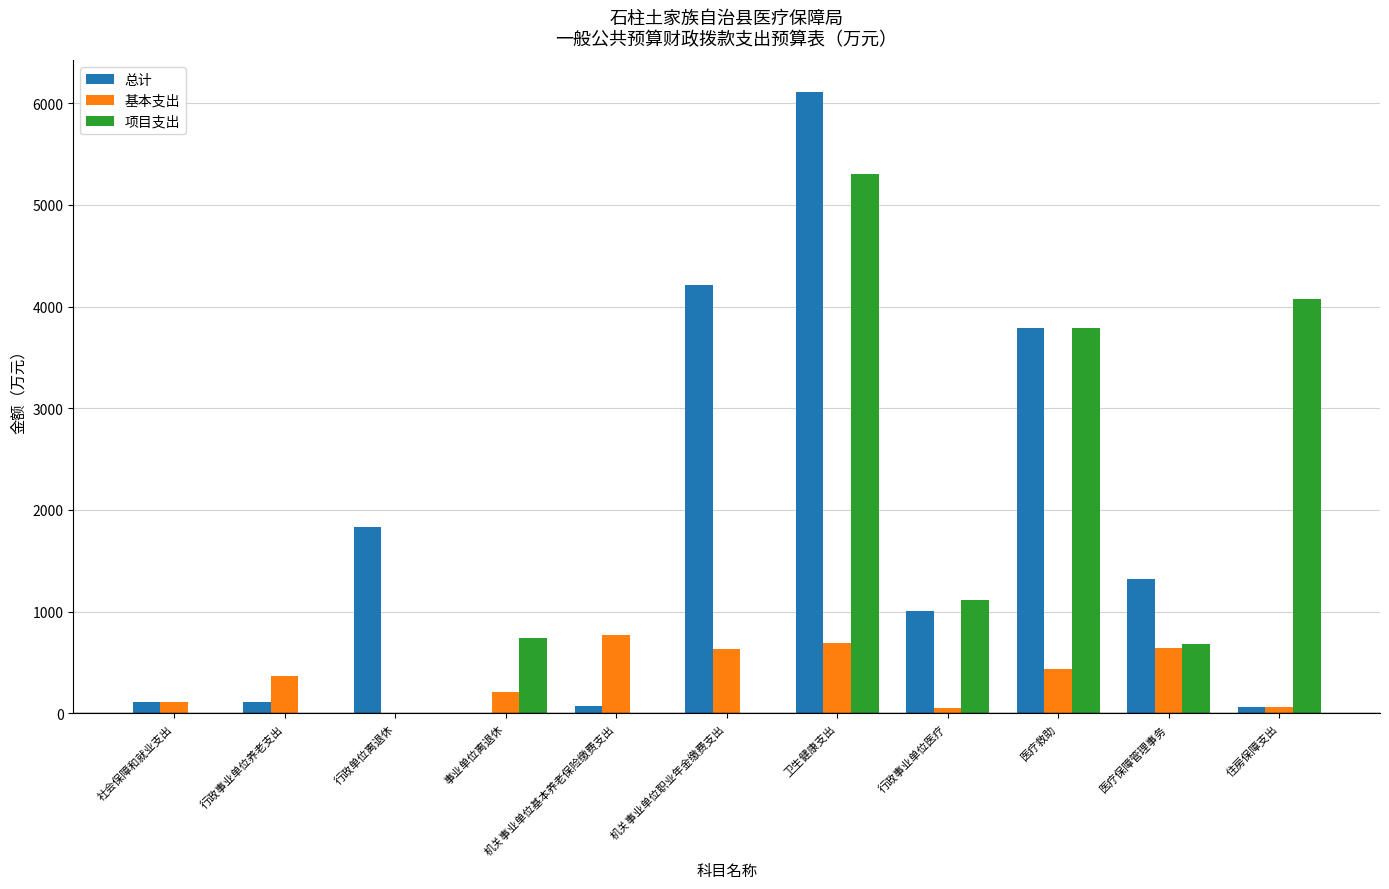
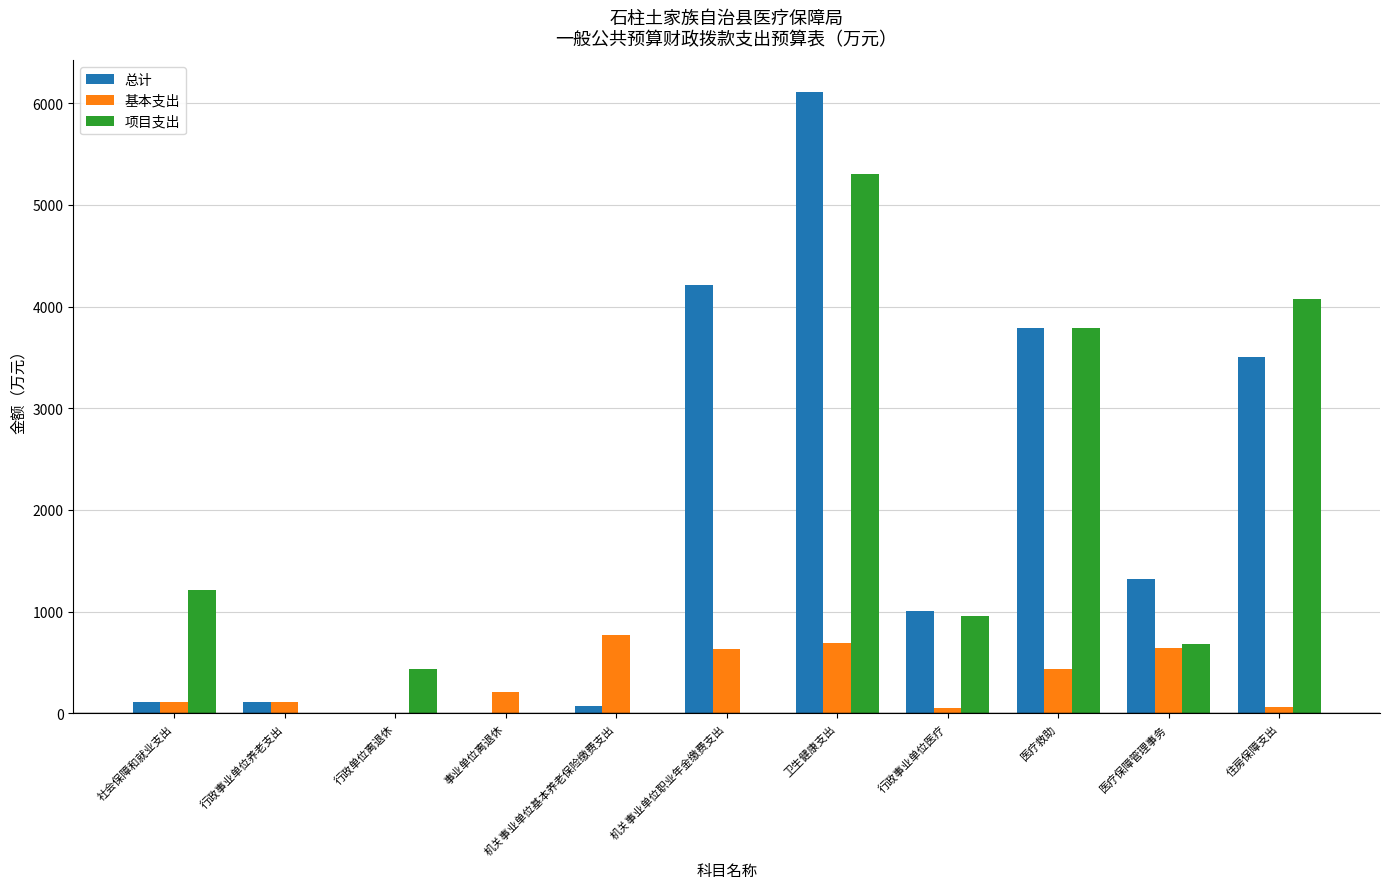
项目支出, 社会保障和就业支出: 0 -> 1210
基本支出, 行政事业单位养老支出: 370 -> 110
总计, 行政单位离退休: 1830 -> 0
项目支出, 行政单位离退休: 0 -> 440
项目支出, 事业单位离退休: 740 -> 0
项目支出, 行政事业单位医疗: 1110 -> 960
总计, 住房保障支出: 60 -> 3510
